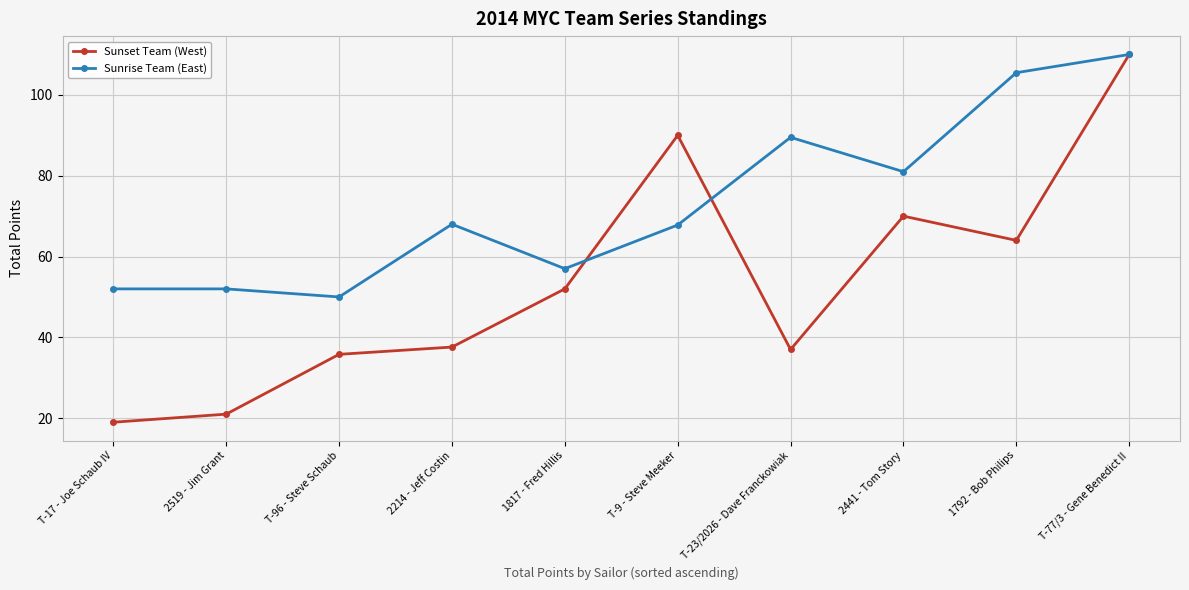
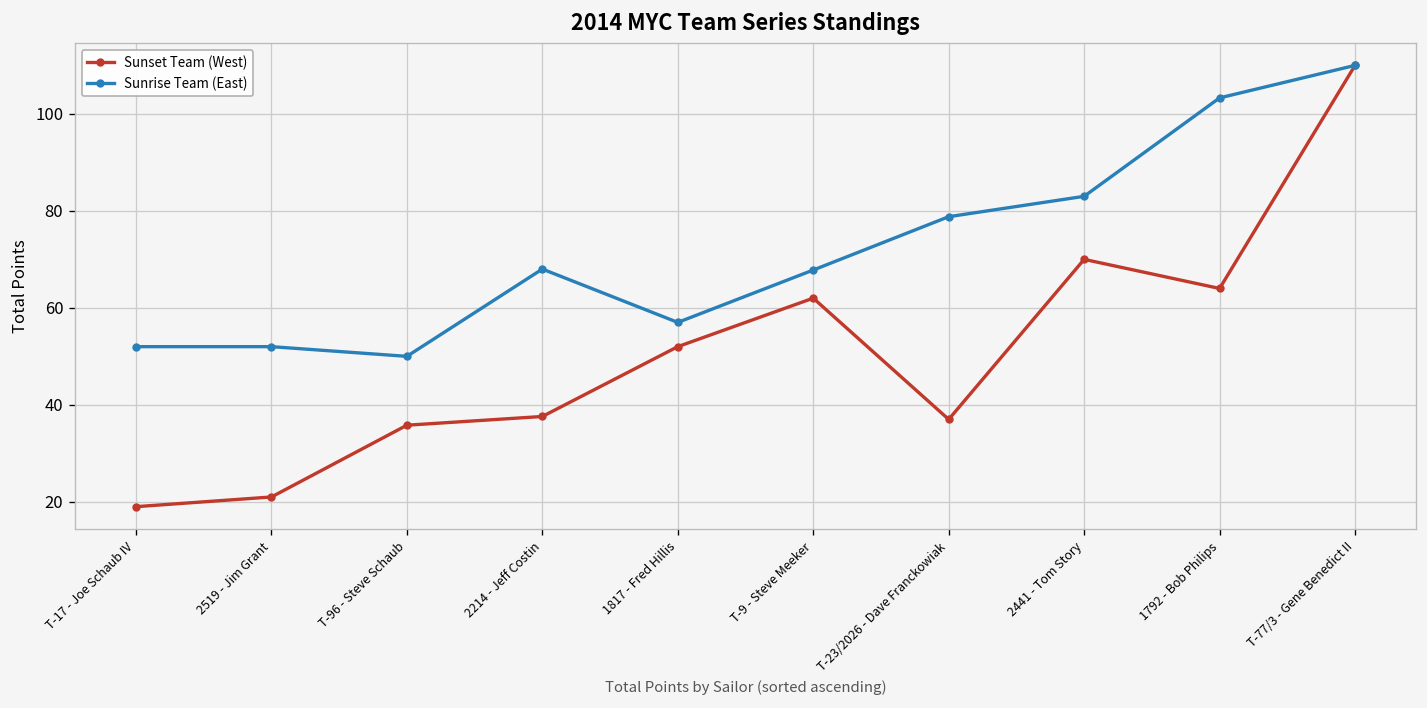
Sunset Team (West), T-9 - Steve Meeker: 90 -> 62
Sunrise Team (East), T-23/2026 - Dave Franckowiak: 90 -> 79
Sunrise Team (East), 2441 - Tom Story: 81 -> 83
Sunrise Team (East), 1792 - Bob Philips: 106 -> 103
